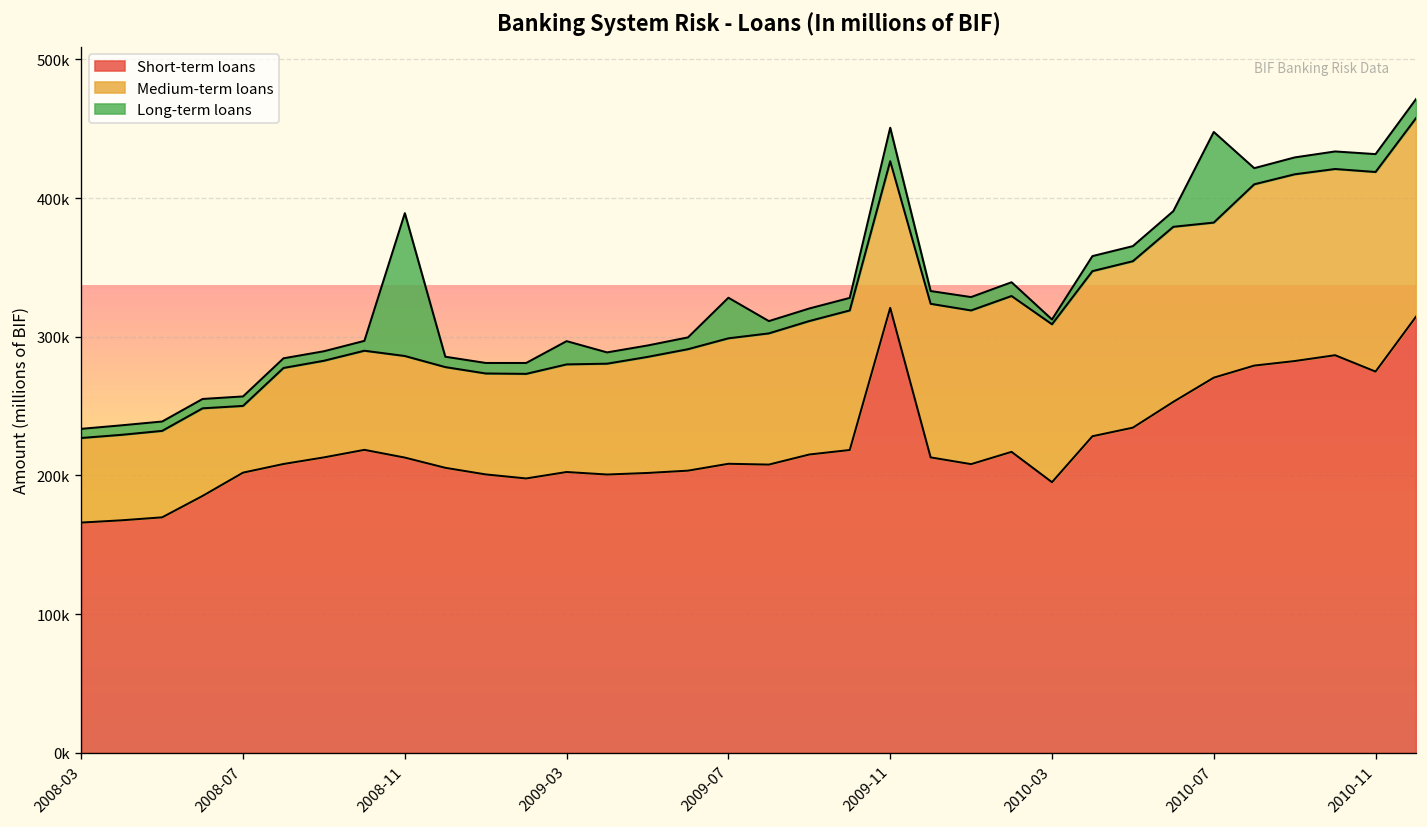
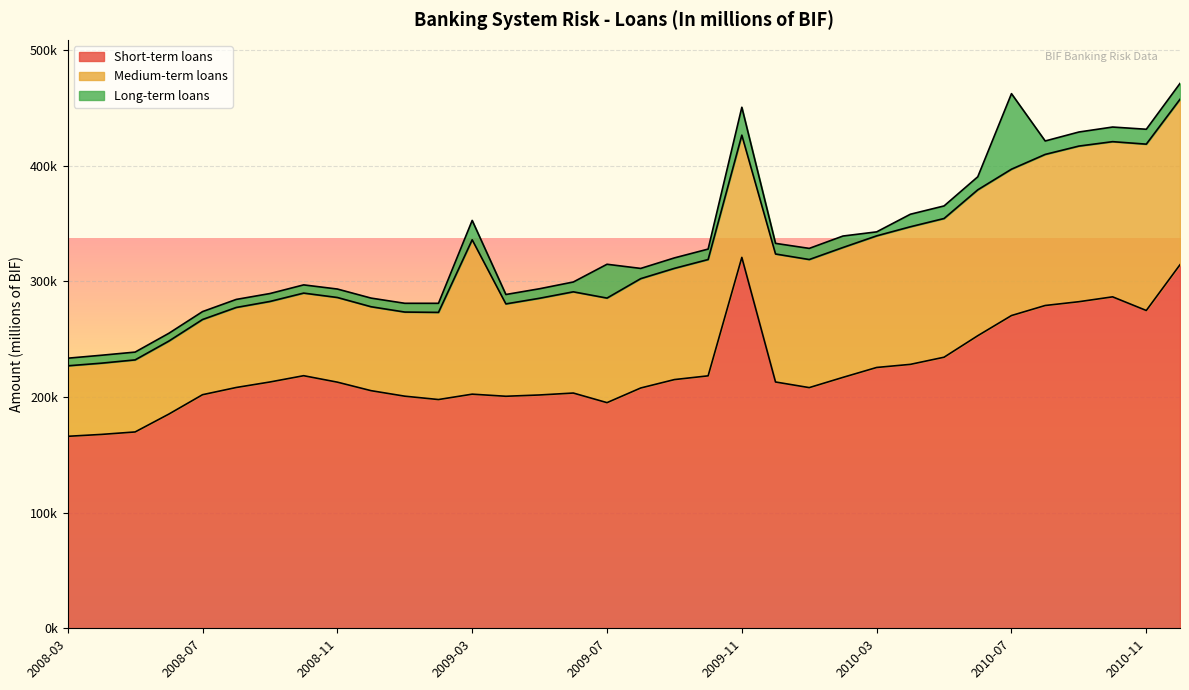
Medium-term loans, 2008-07: 48000 -> 65000
Long-term loans, 2008-11: 103000 -> 7000
Medium-term loans, 2009-03: 78000 -> 134000
Short-term loans, 2009-07: 208000 -> 195000
Short-term loans, 2010-03: 195000 -> 226000
Medium-term loans, 2010-07: 112000 -> 127000
